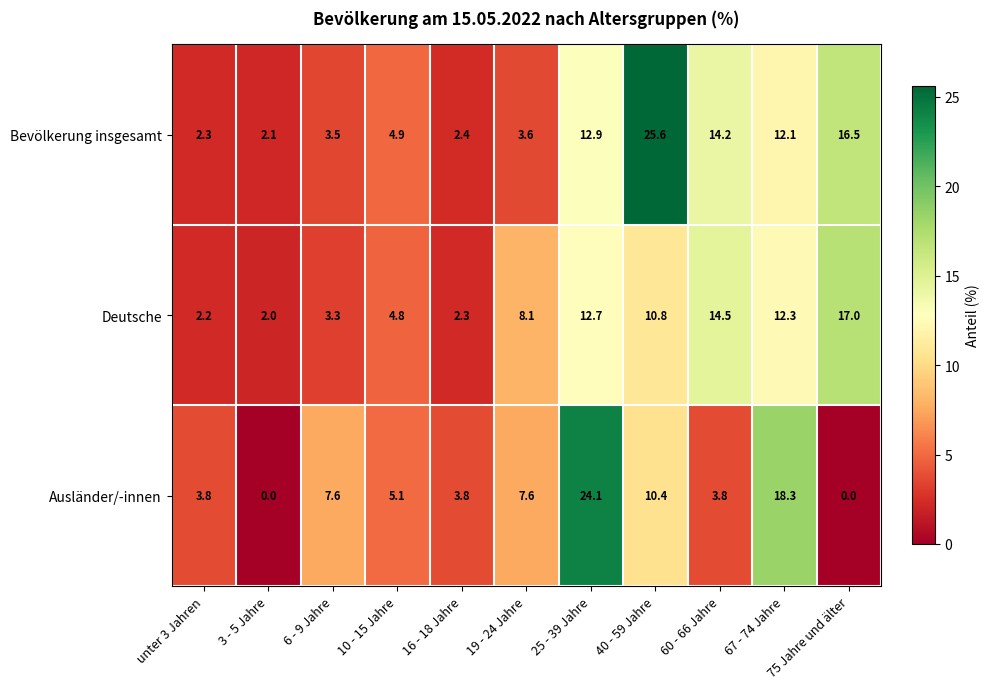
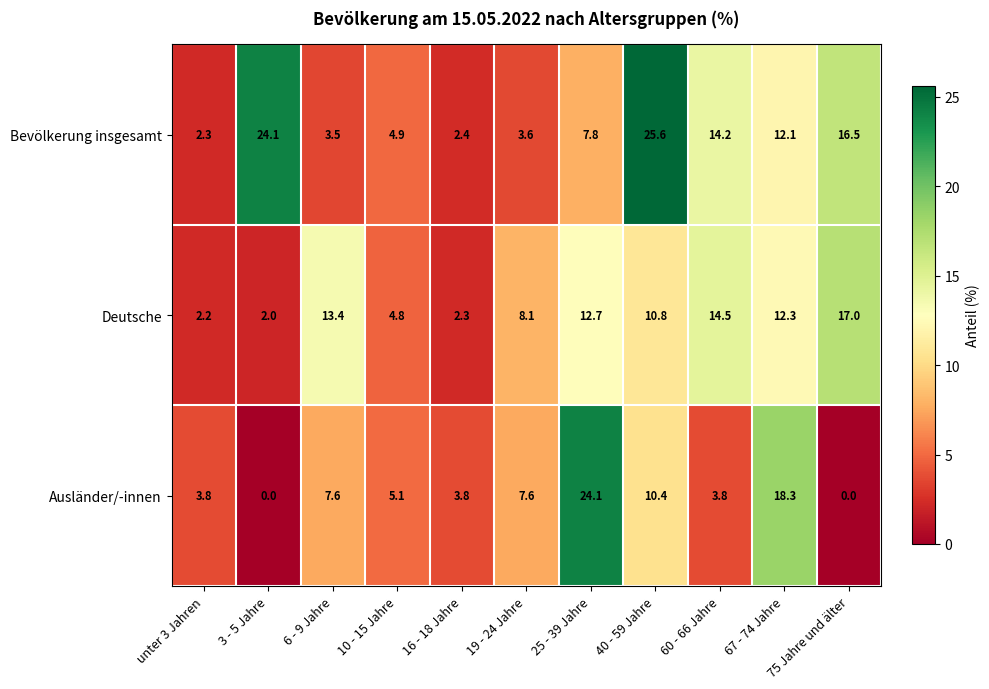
Bevölkerung insgesamt, 3 - 5 Jahre: 2.1 -> 24.1
Bevölkerung insgesamt, 25 - 39 Jahre: 12.9 -> 7.8
Deutsche, 6 - 9 Jahre: 3.3 -> 13.4
